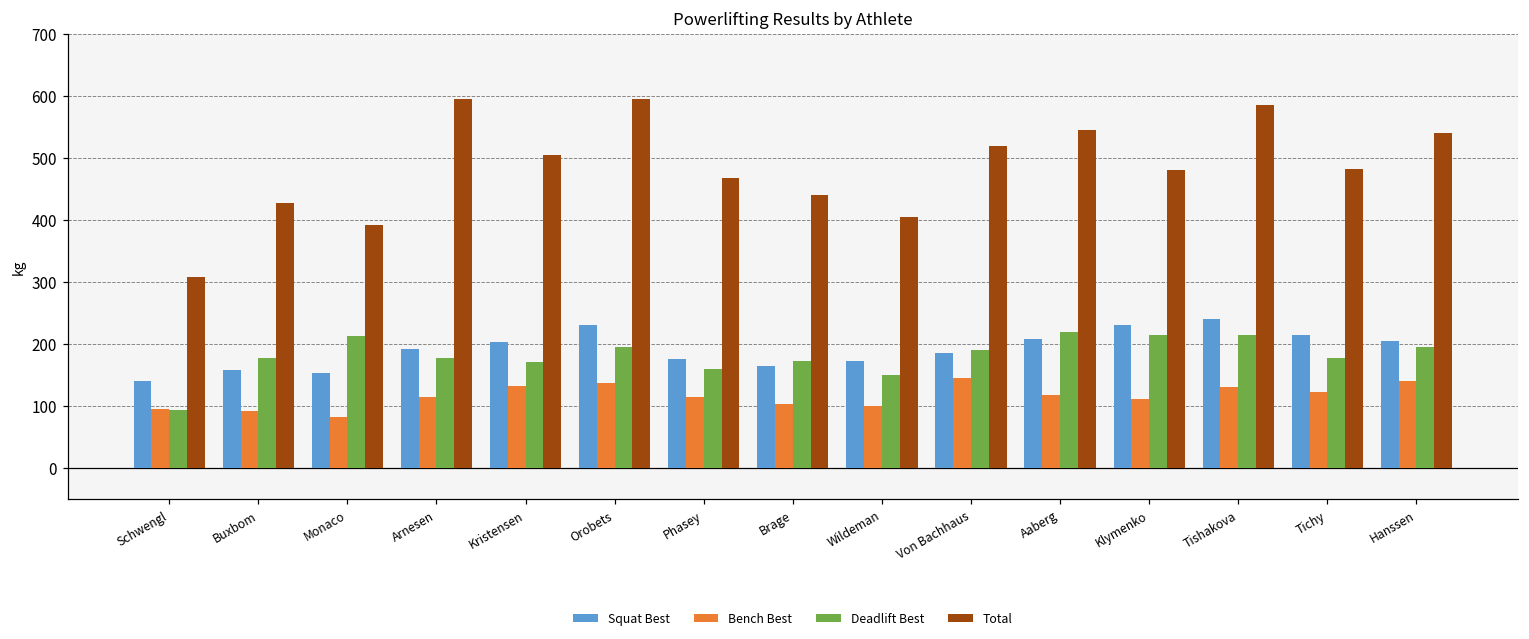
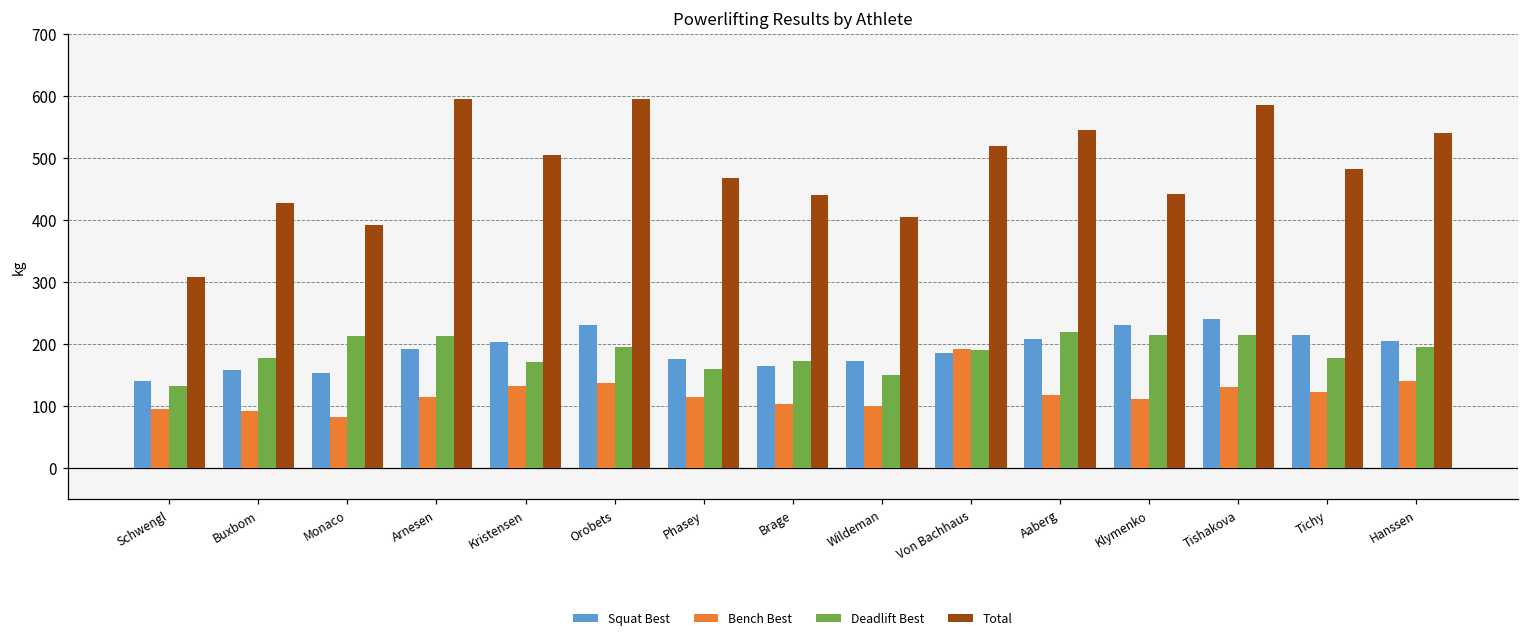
Deadlift Best, Schwengl: 90 -> 130
Deadlift Best, Arnesen: 180 -> 210
Bench Best, Von Bachhaus: 150 -> 190
Total, Klymenko: 480 -> 440
